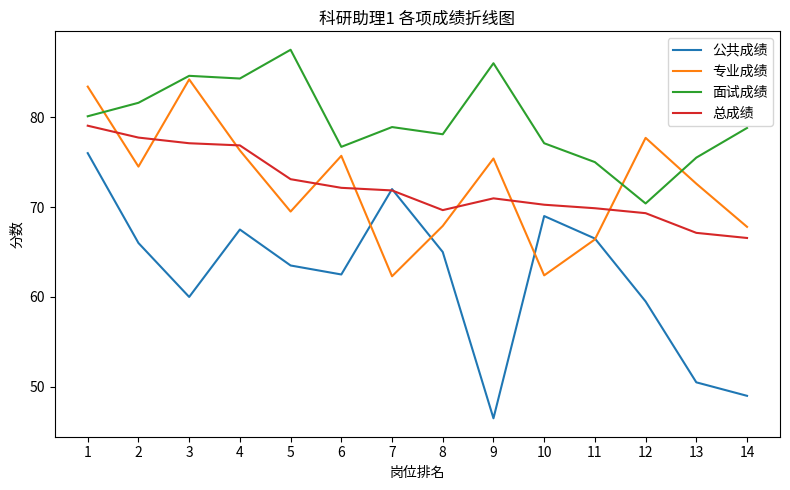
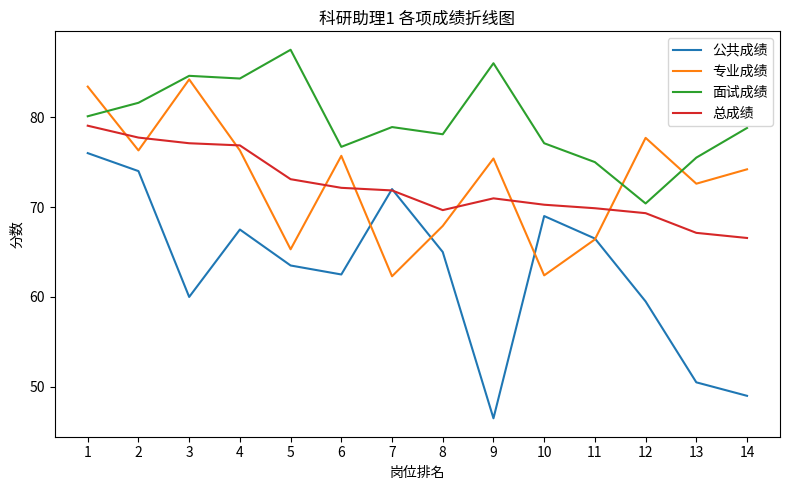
公共成绩, 2: 66 -> 74
专业成绩, 2: 75 -> 76
专业成绩, 5: 70 -> 65
专业成绩, 14: 68 -> 74
